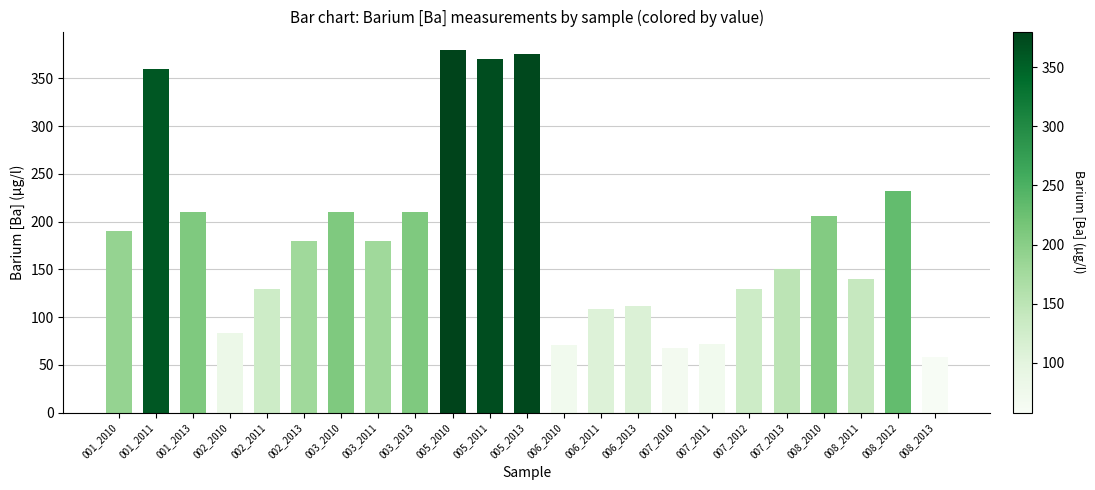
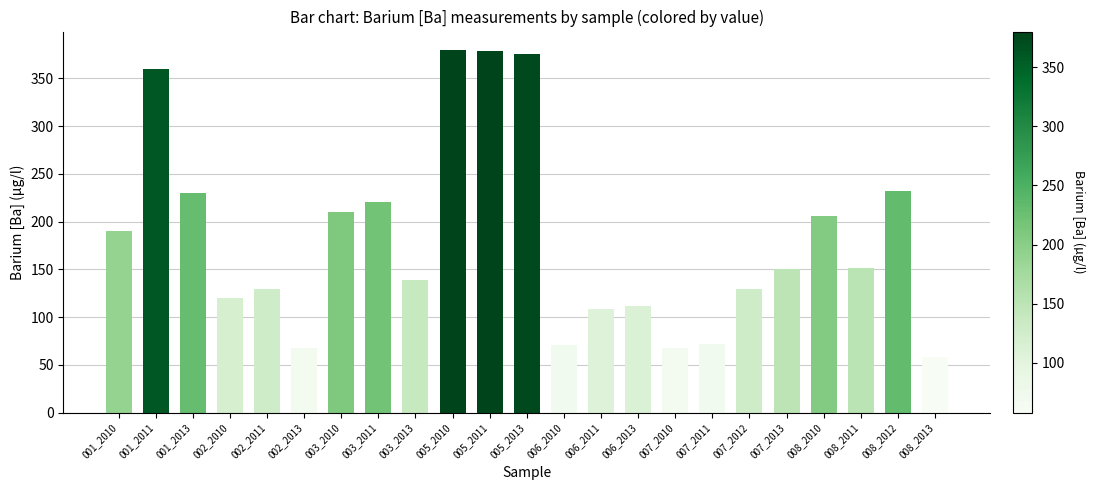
001_2013: 210 -> 230
002_2010: 80 -> 120
002_2013: 180 -> 70
003_2011: 180 -> 220
003_2013: 210 -> 140
005_2011: 370 -> 380
008_2011: 140 -> 150
